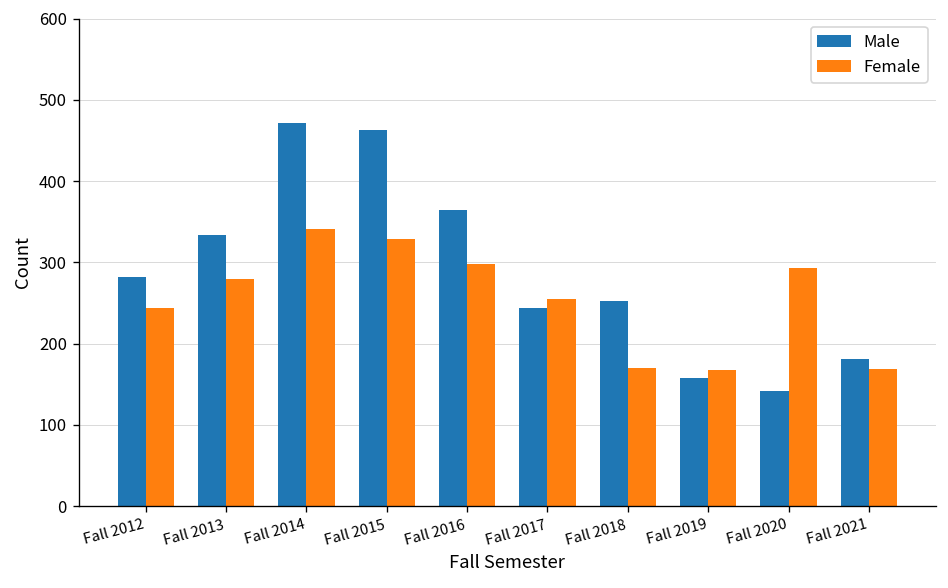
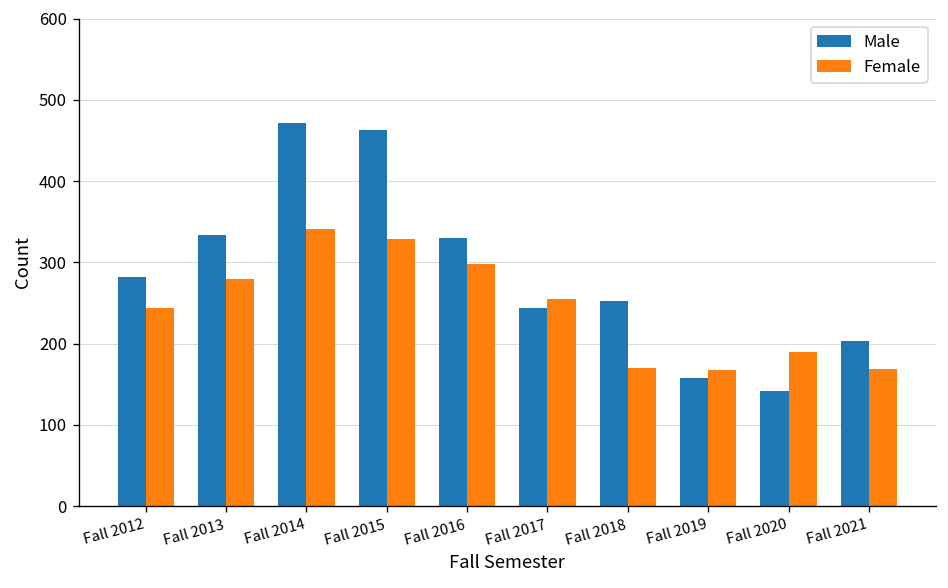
Male, Fall 2016: 360 -> 330
Female, Fall 2020: 290 -> 190
Male, Fall 2021: 180 -> 200
